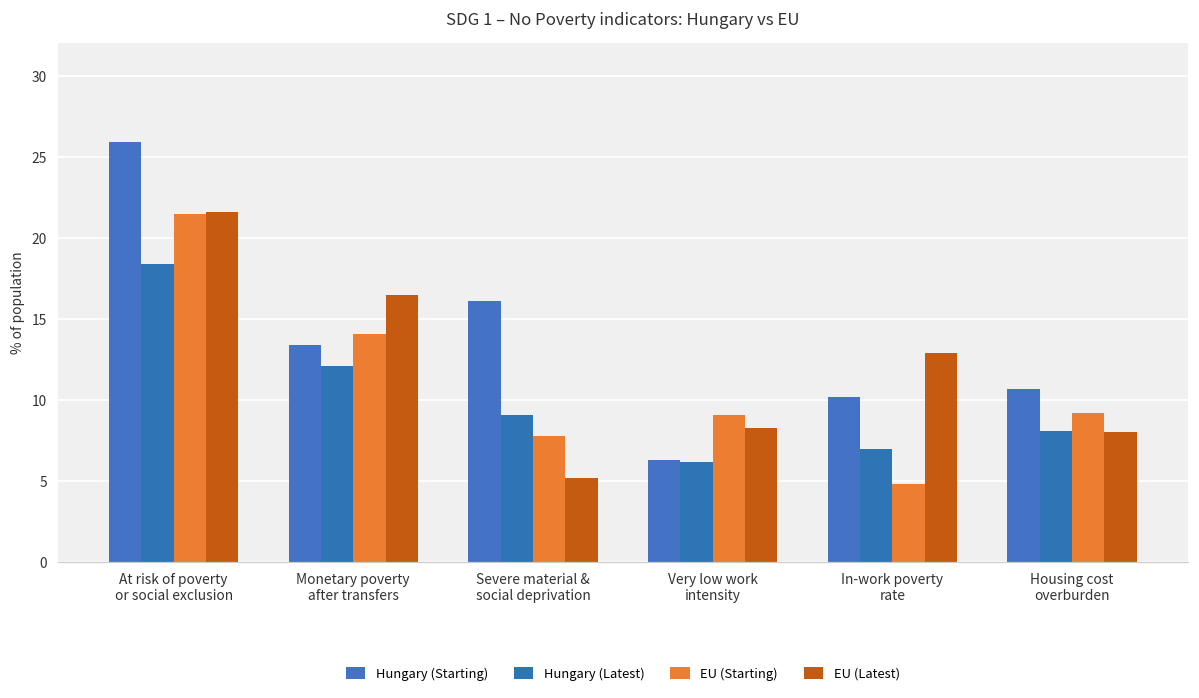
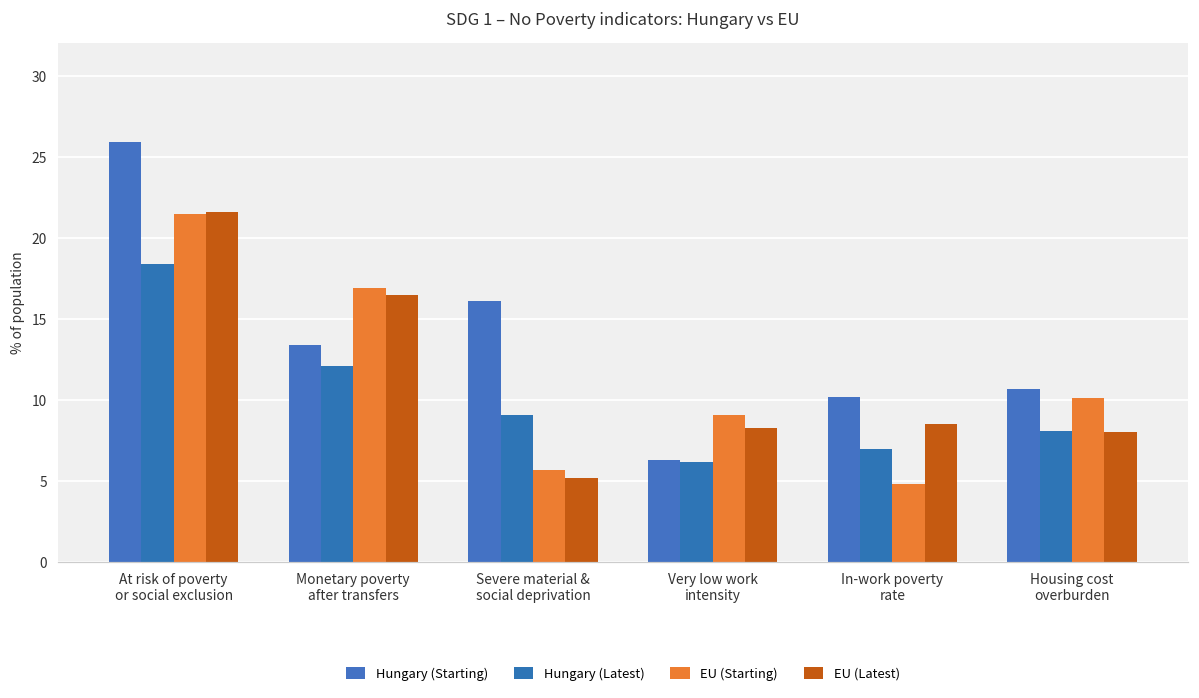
EU (Starting), Monetary poverty after transfers: 14.1 -> 16.9
EU (Starting), Severe material & social deprivation: 7.8 -> 5.7
EU (Latest), In-work poverty rate: 12.9 -> 8.5
EU (Starting), Housing cost overburden: 9.2 -> 10.1
